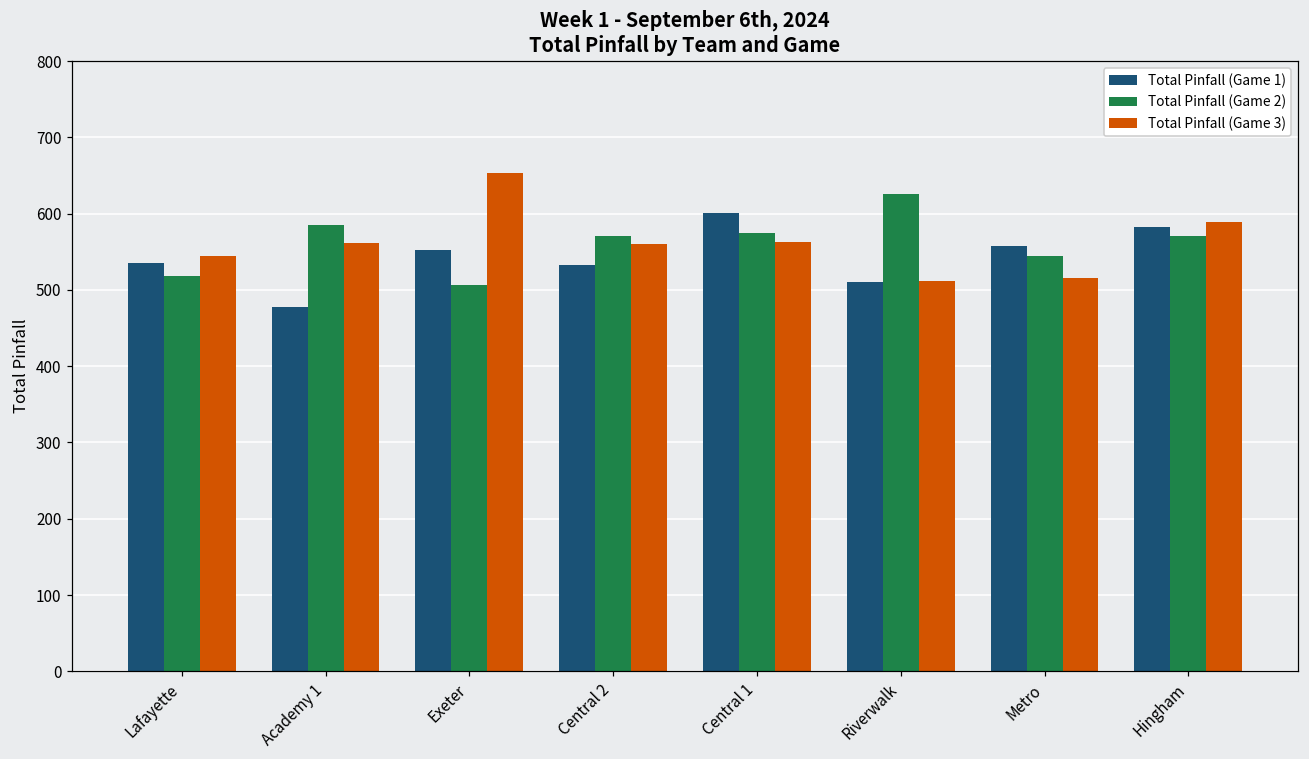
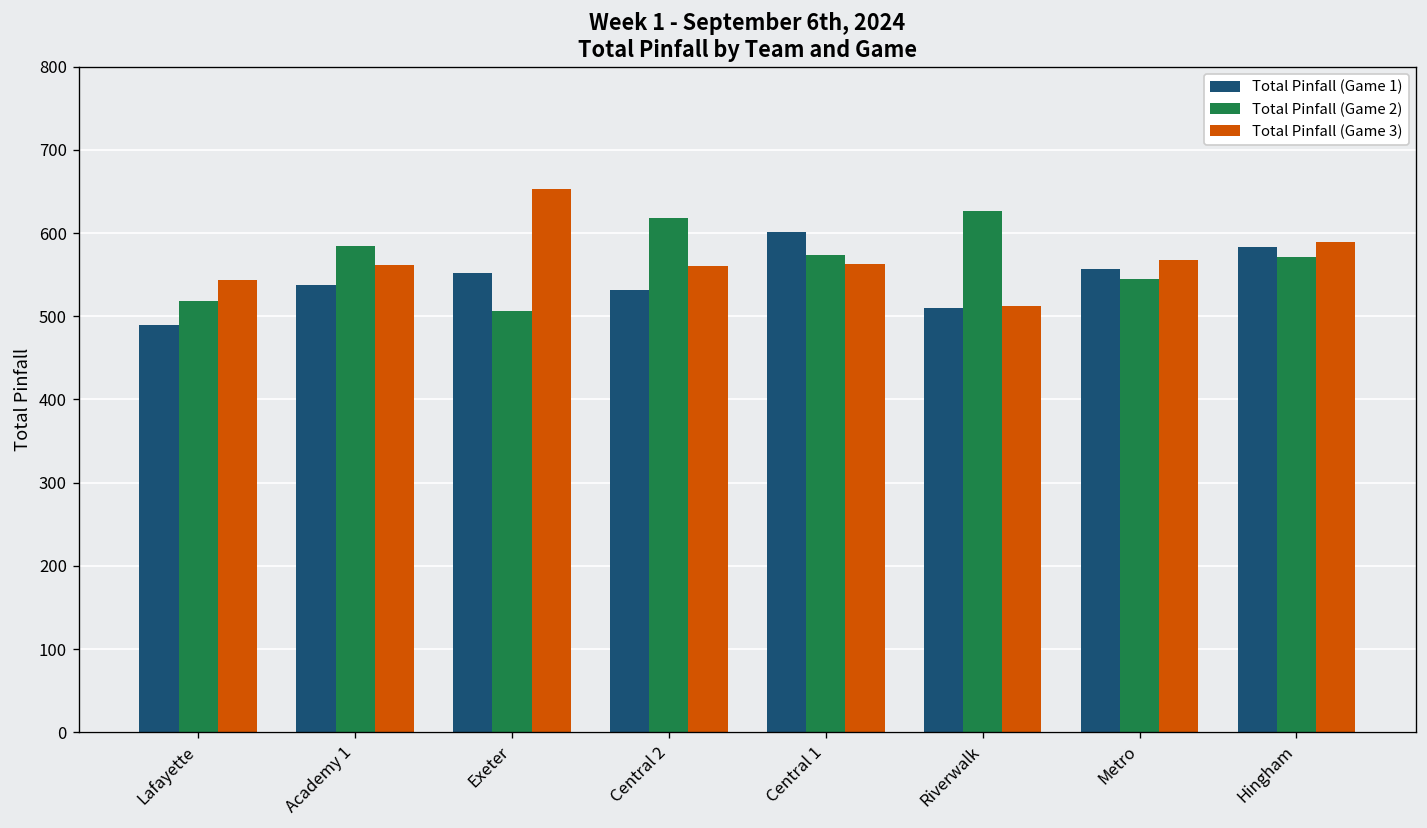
Total Pinfall (Game 1), Lafayette: 540 -> 490
Total Pinfall (Game 1), Academy 1: 480 -> 540
Total Pinfall (Game 2), Central 2: 570 -> 620
Total Pinfall (Game 3), Metro: 520 -> 570
